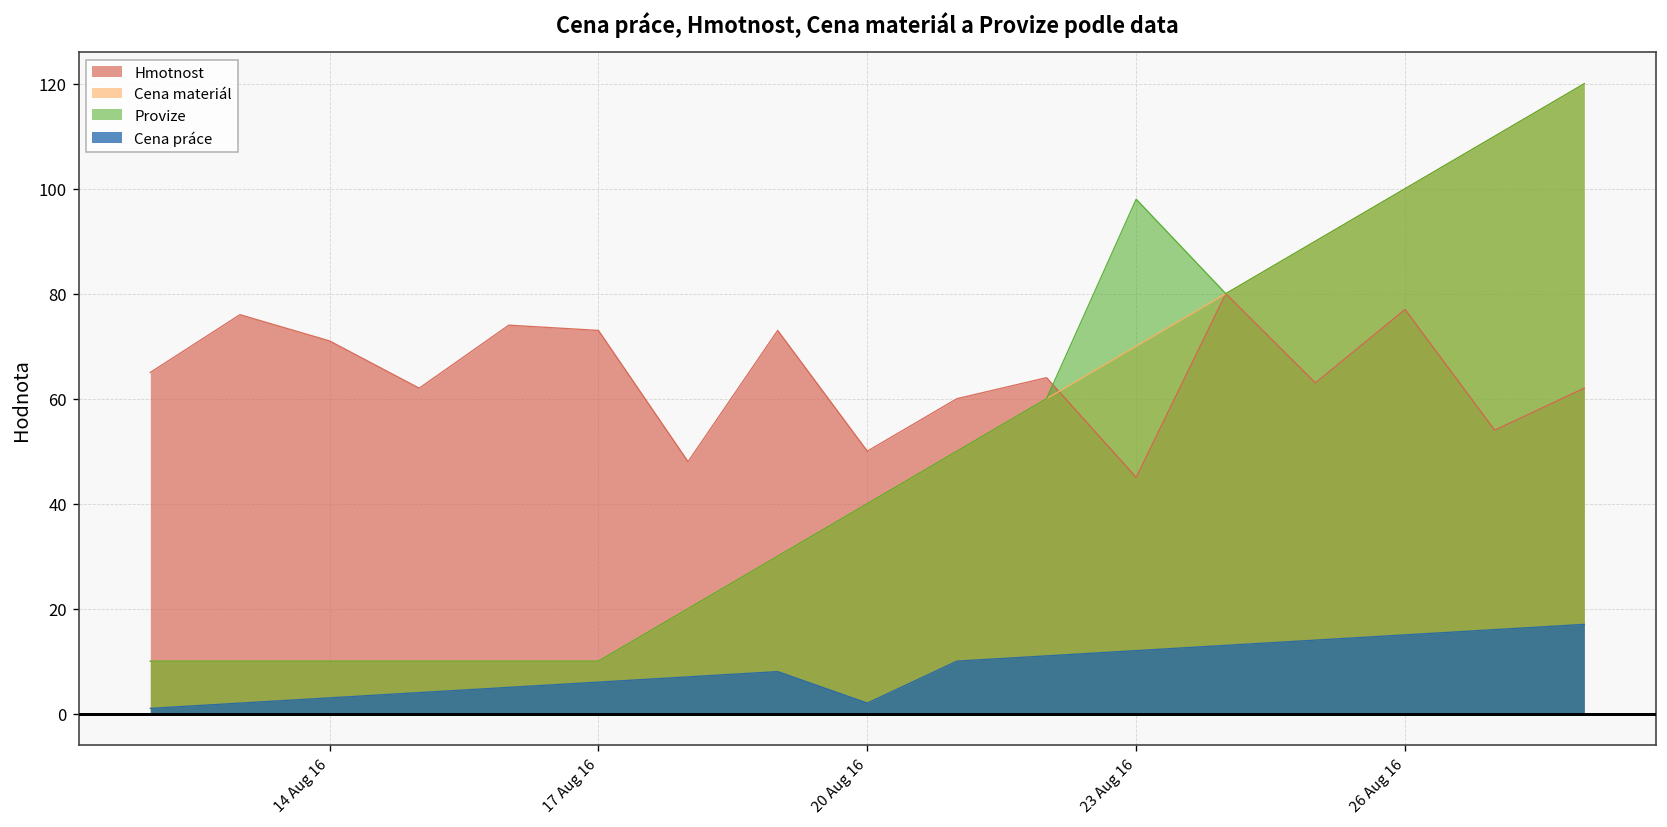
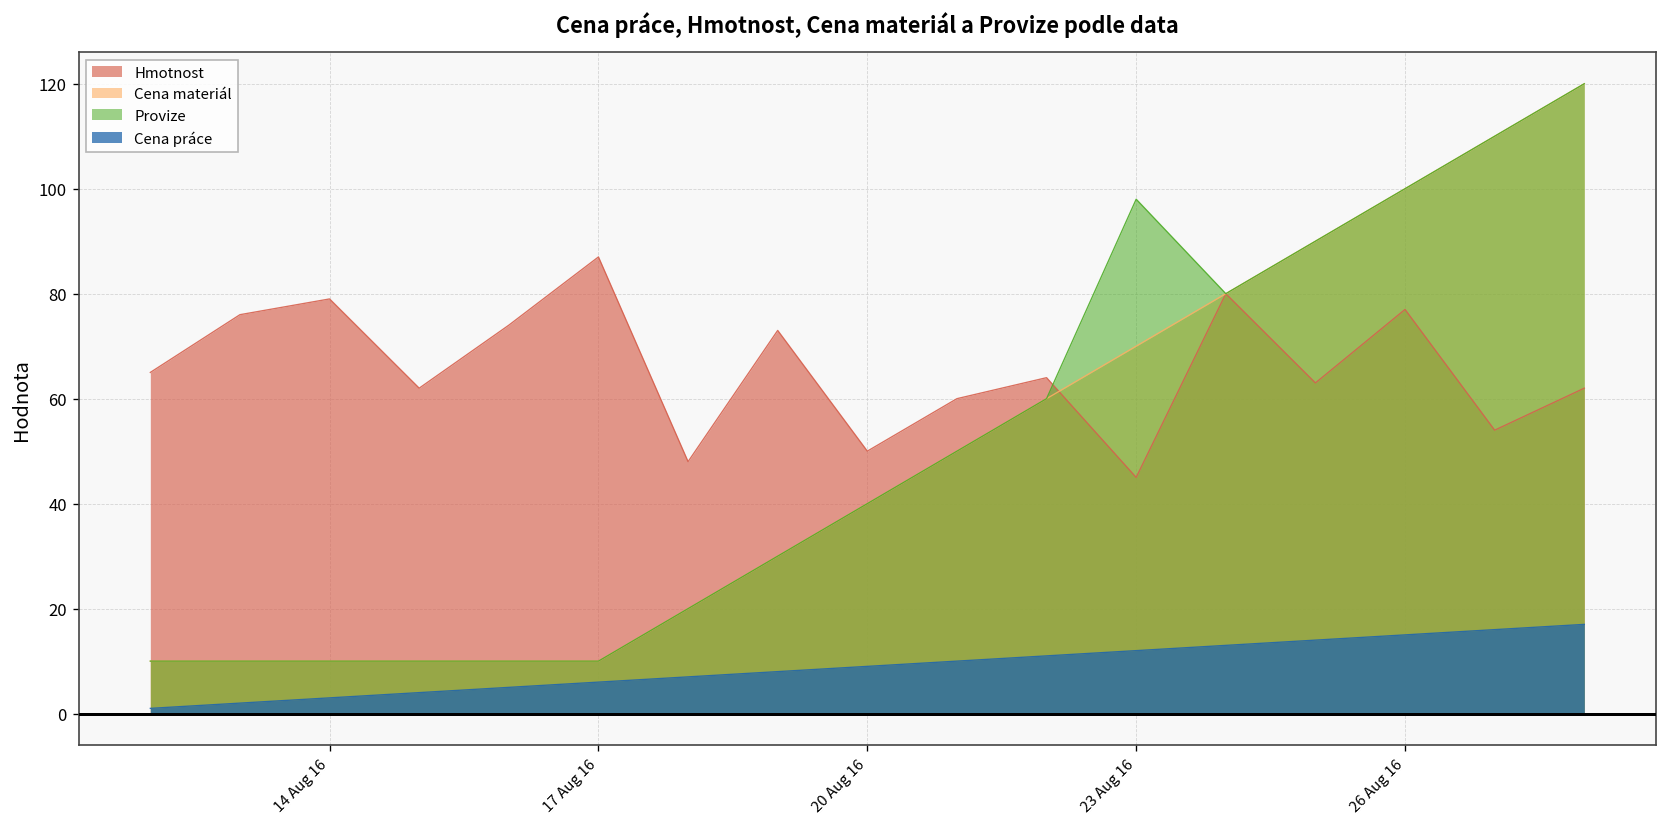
Hmotnost, 14 Aug 16: 71 -> 79
Hmotnost, 17 Aug 16: 73 -> 87
Cena práce, 20 Aug 16: 2 -> 9
